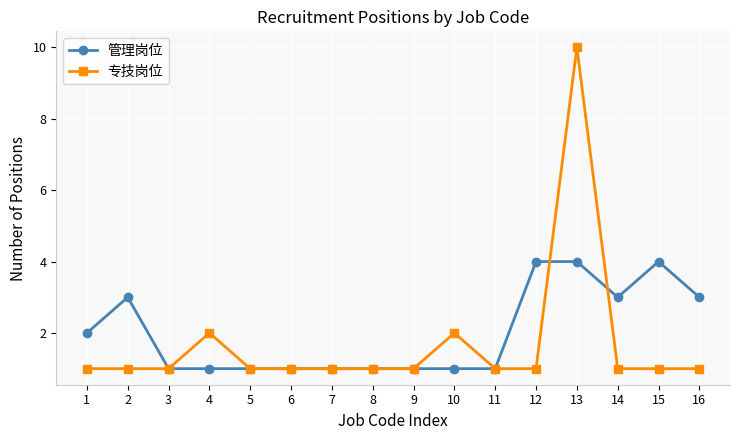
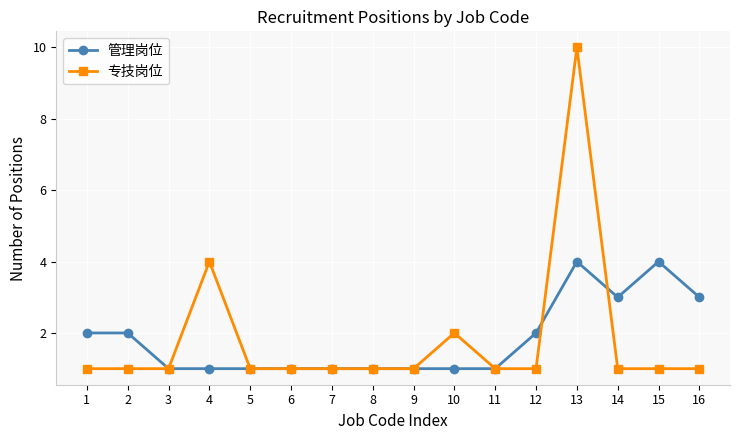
管理岗位, 2: 3 -> 2
专技岗位, 4: 2 -> 4
管理岗位, 12: 4 -> 2
